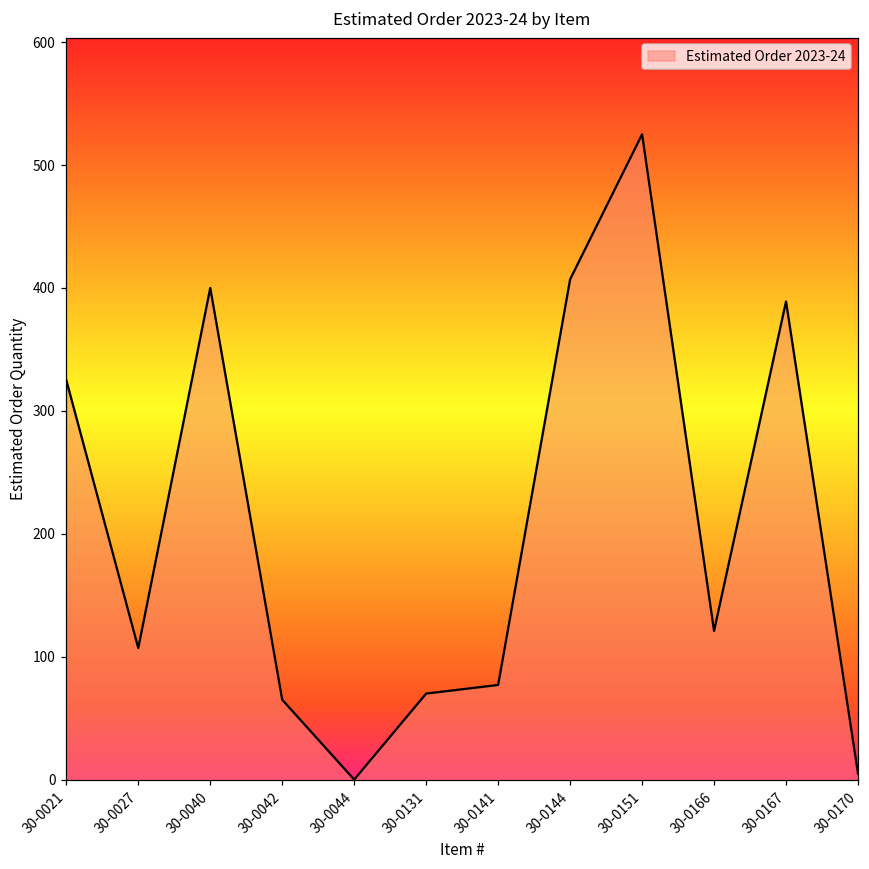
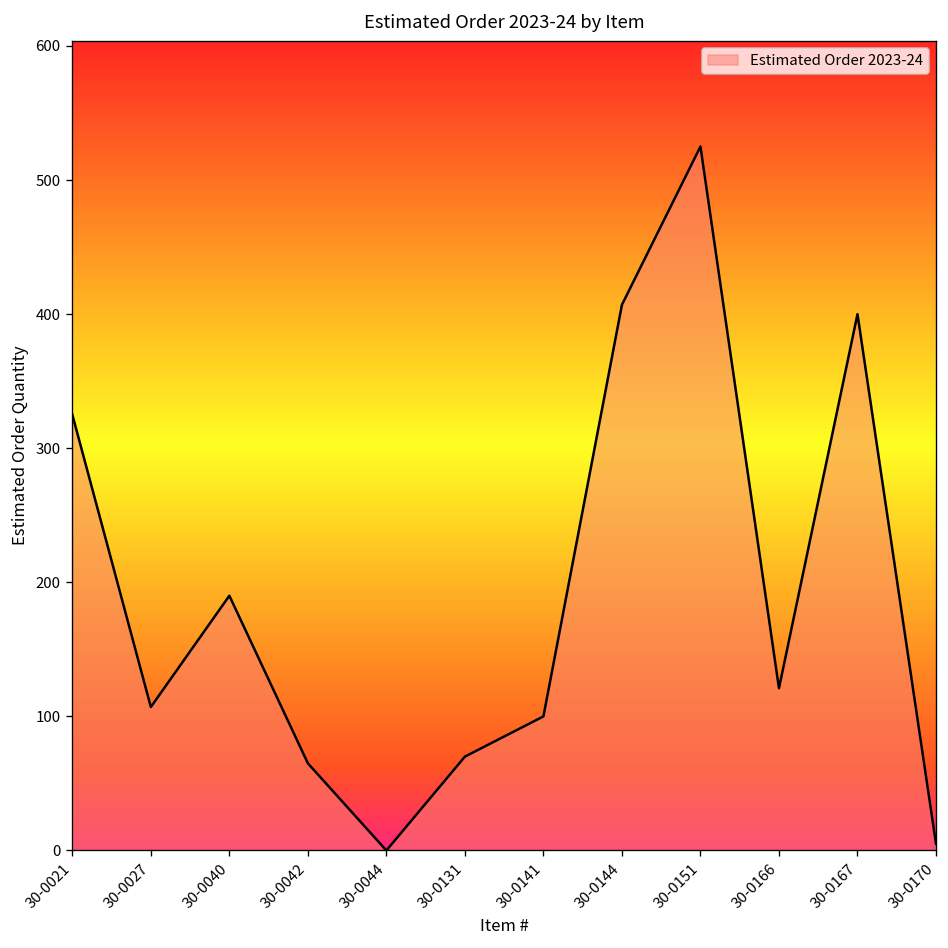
30-0040: 400 -> 190
30-0141: 77 -> 100
30-0167: 389 -> 400
